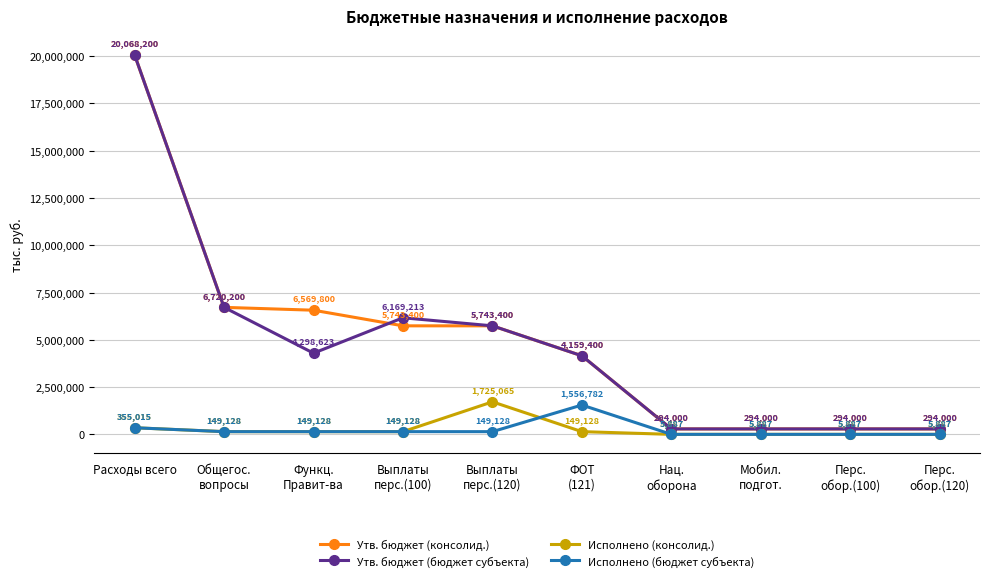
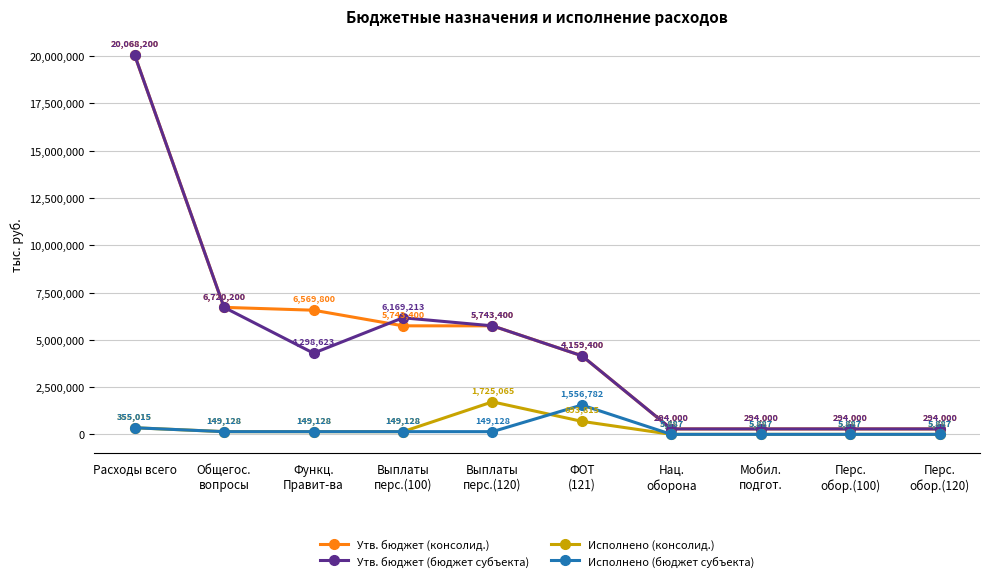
Исполнено (консолид.), ФОТ (121): 149,128 -> 693,815
